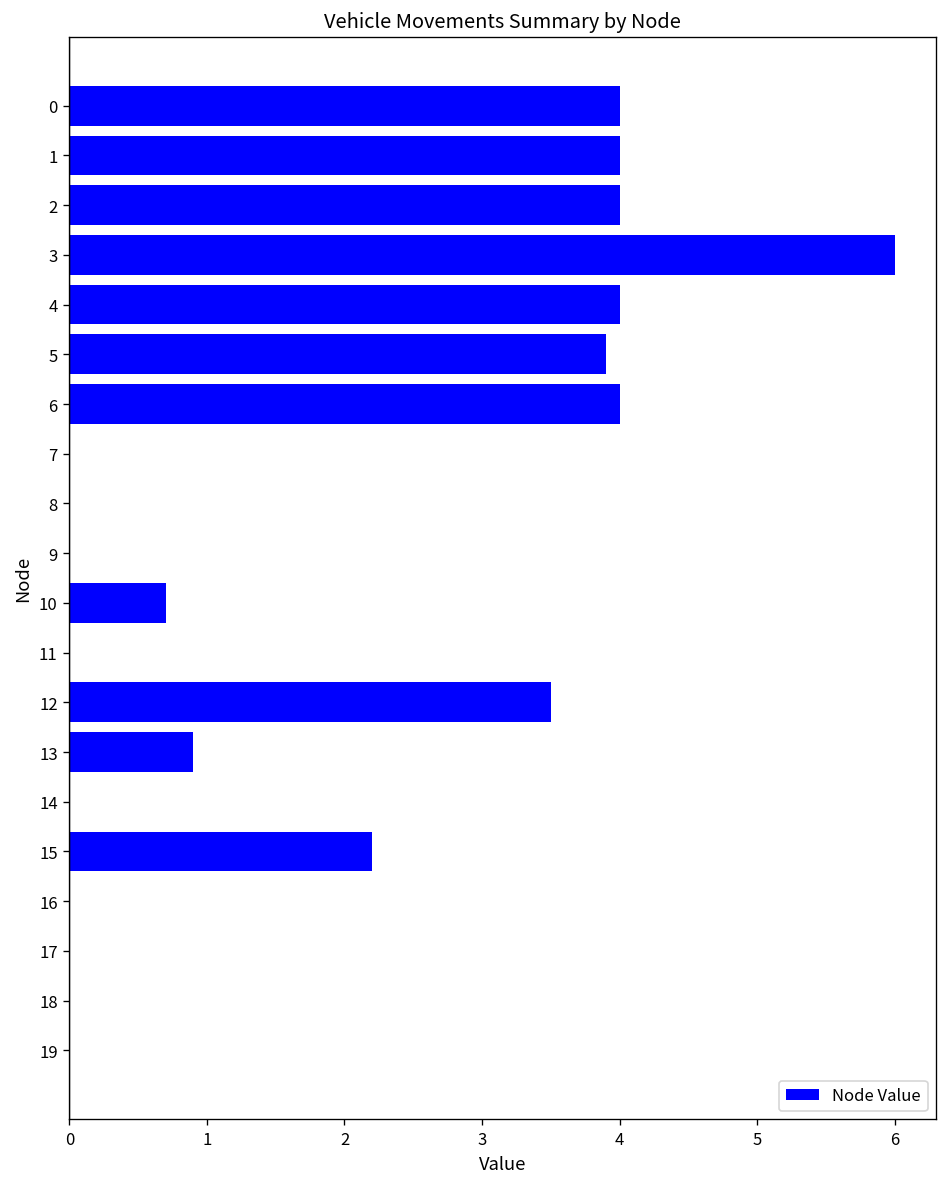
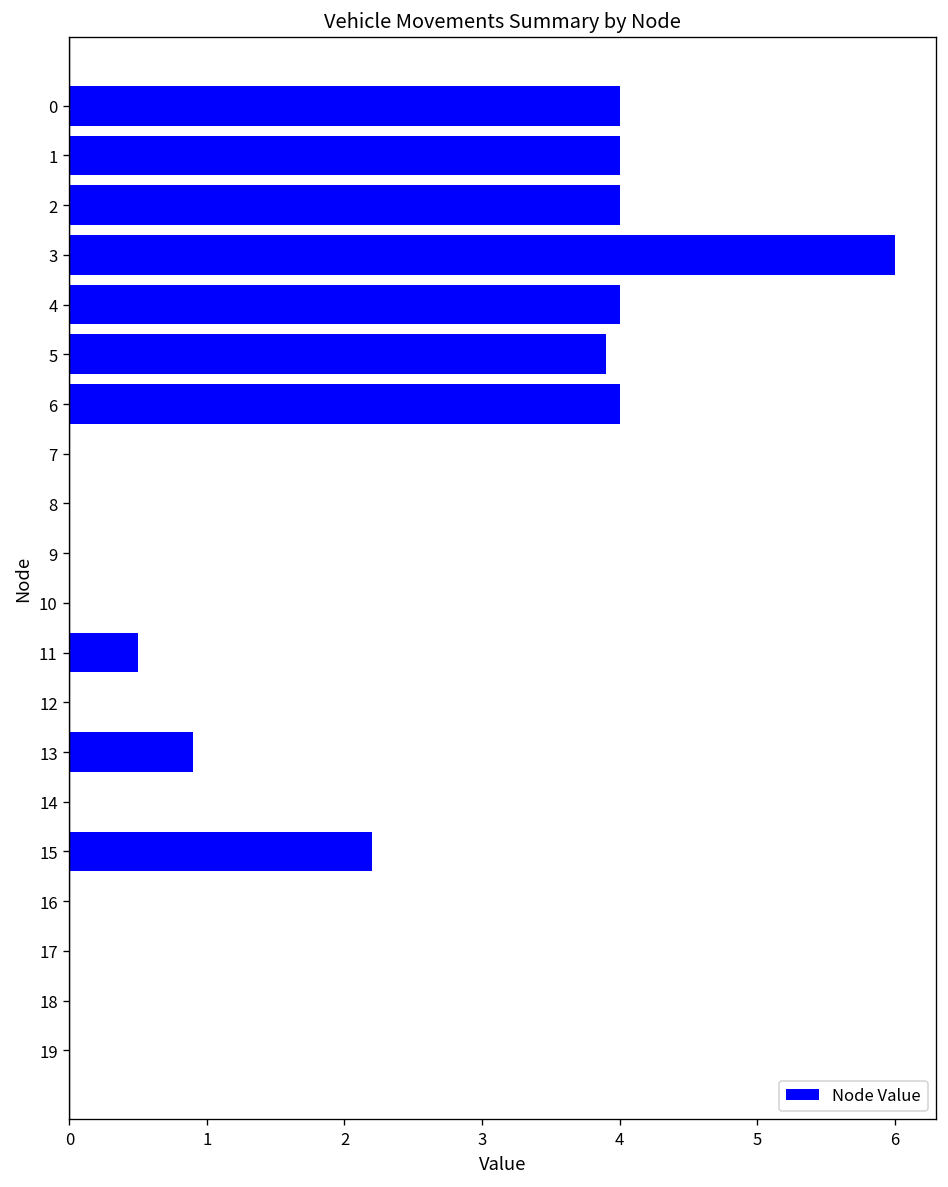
10: 0.7 -> 0.0
11: 0.0 -> 0.5
12: 3.5 -> 0.0
